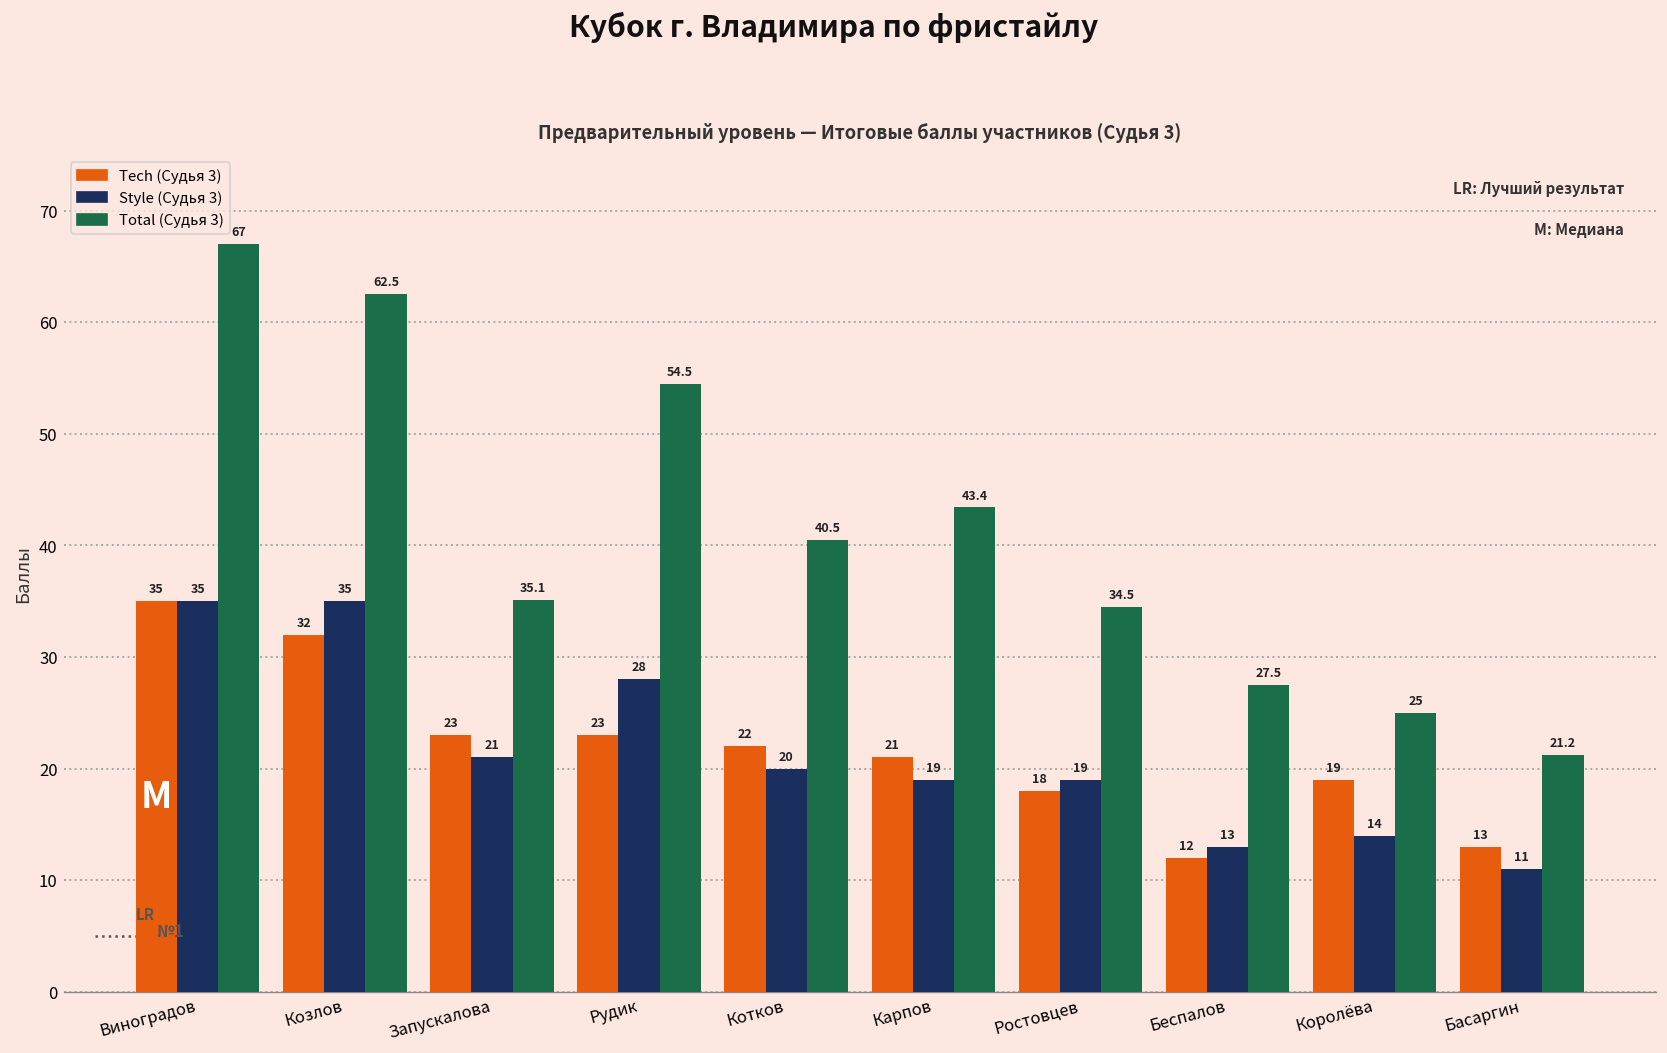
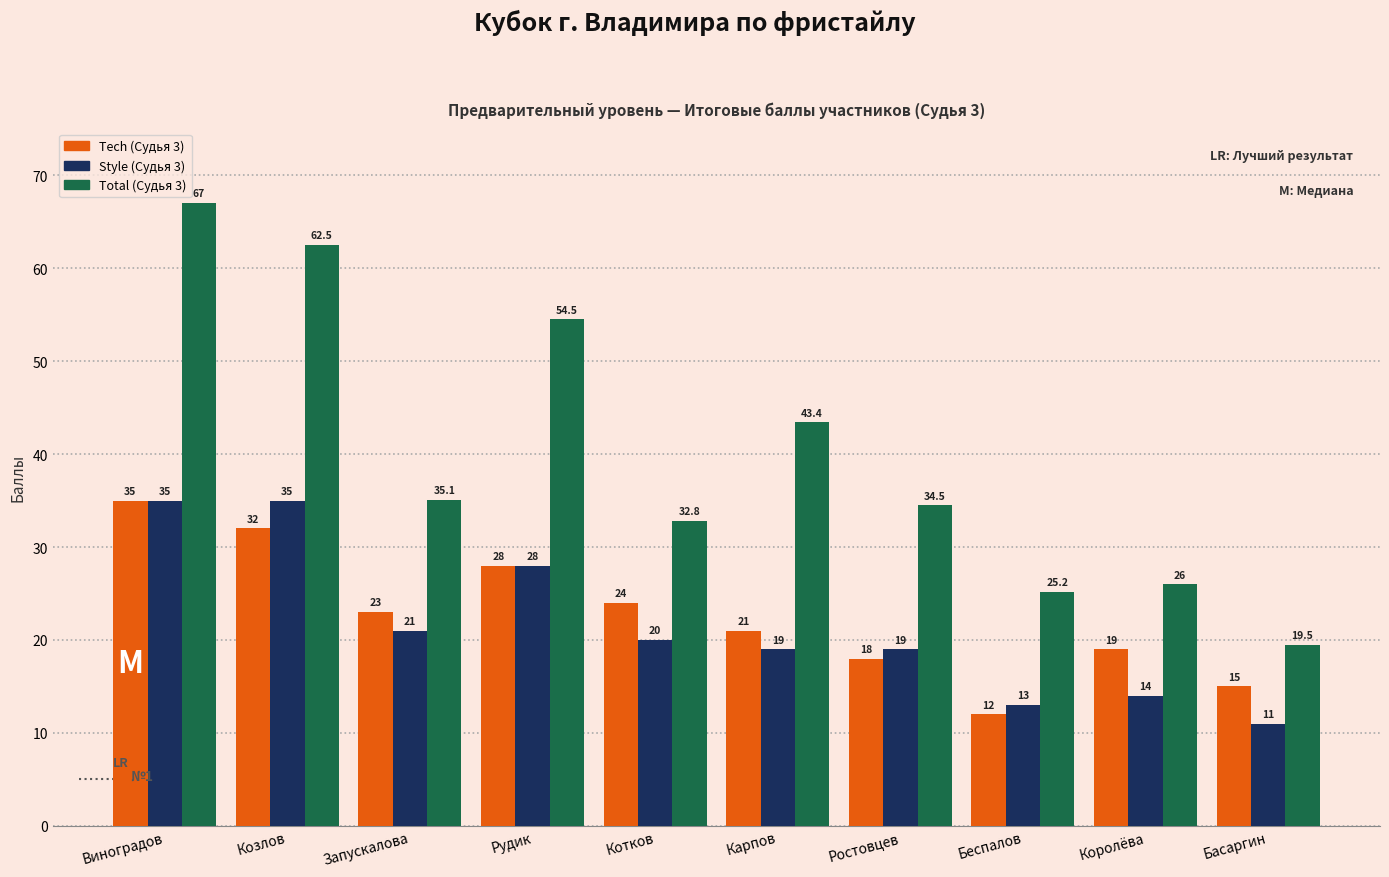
Tech (Судья 3), Рудик: 23 -> 28
Tech (Судья 3), Котков: 22 -> 24
Total (Судья 3), Котков: 40.5 -> 32.8
Total (Судья 3), Беспалов: 27.5 -> 25.2
Total (Судья 3), Королёва: 25 -> 26
Tech (Судья 3), Басаргин: 13 -> 15
Total (Судья 3), Басаргин: 21.2 -> 19.5
